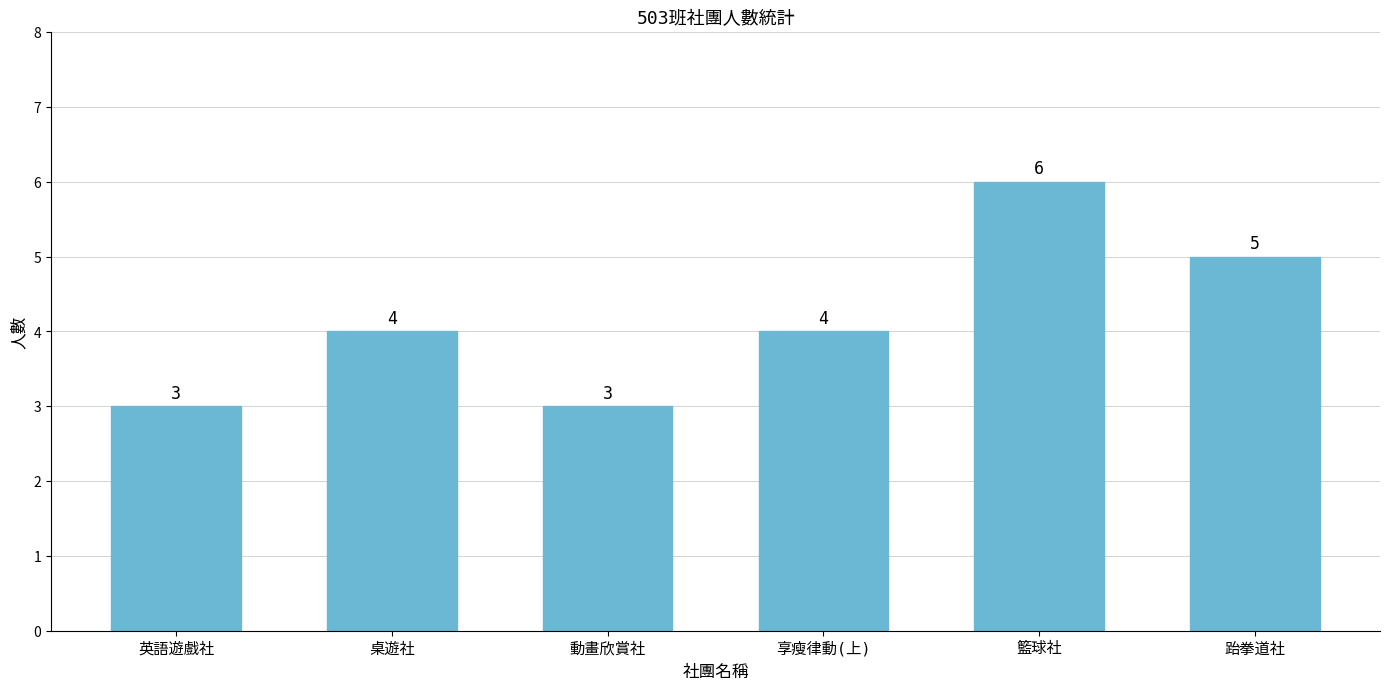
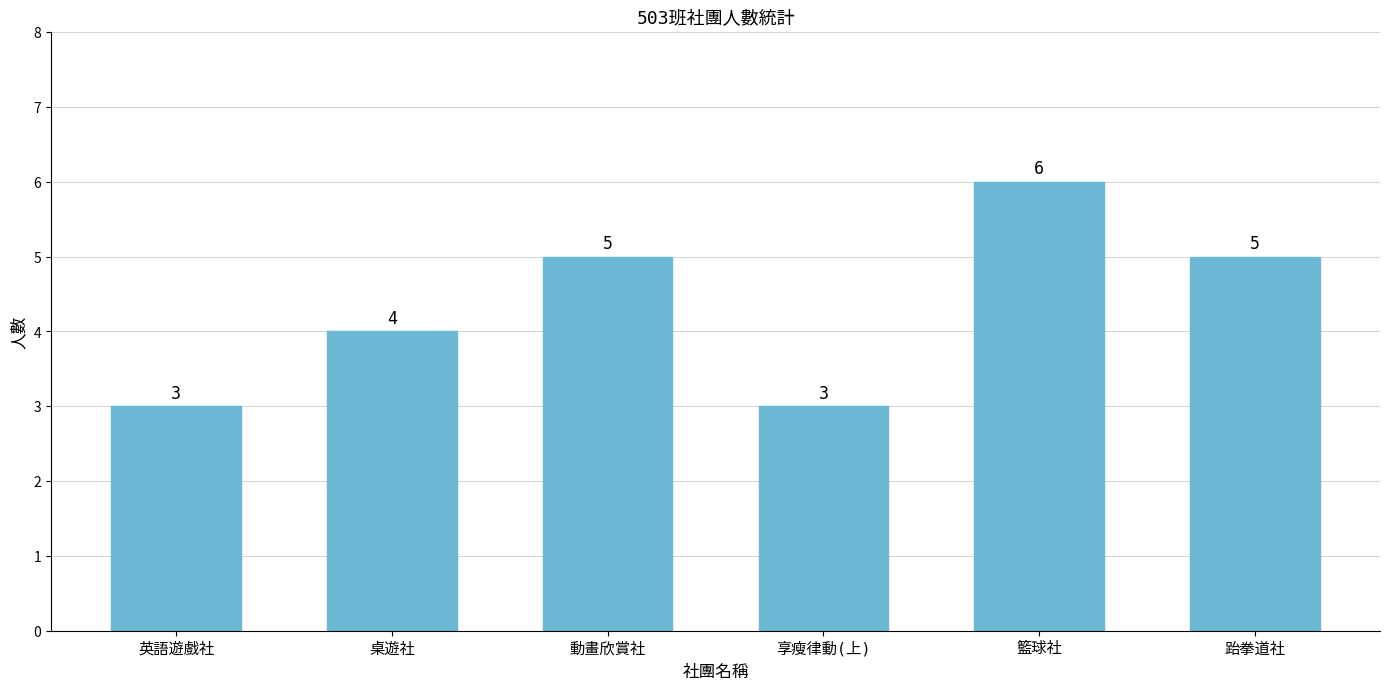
動畫欣賞社: 3 -> 5
享瘦律動(上): 4 -> 3
